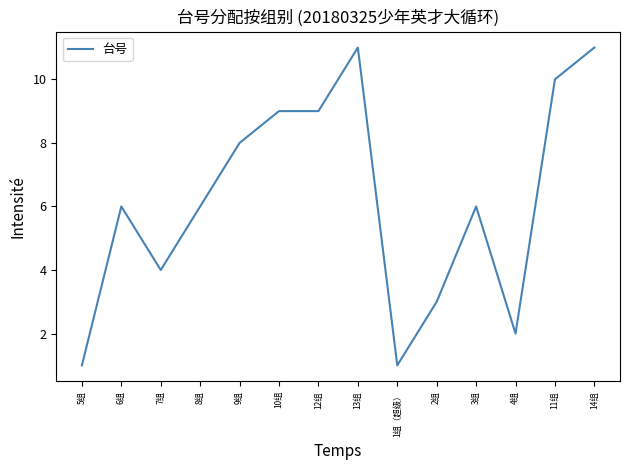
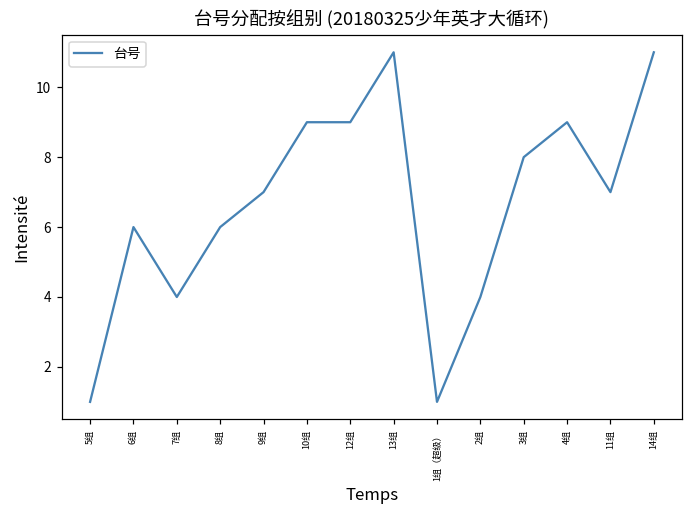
9组: 8 -> 7
2组: 3 -> 4
3组: 6 -> 8
4组: 2 -> 9
11组: 10 -> 7
